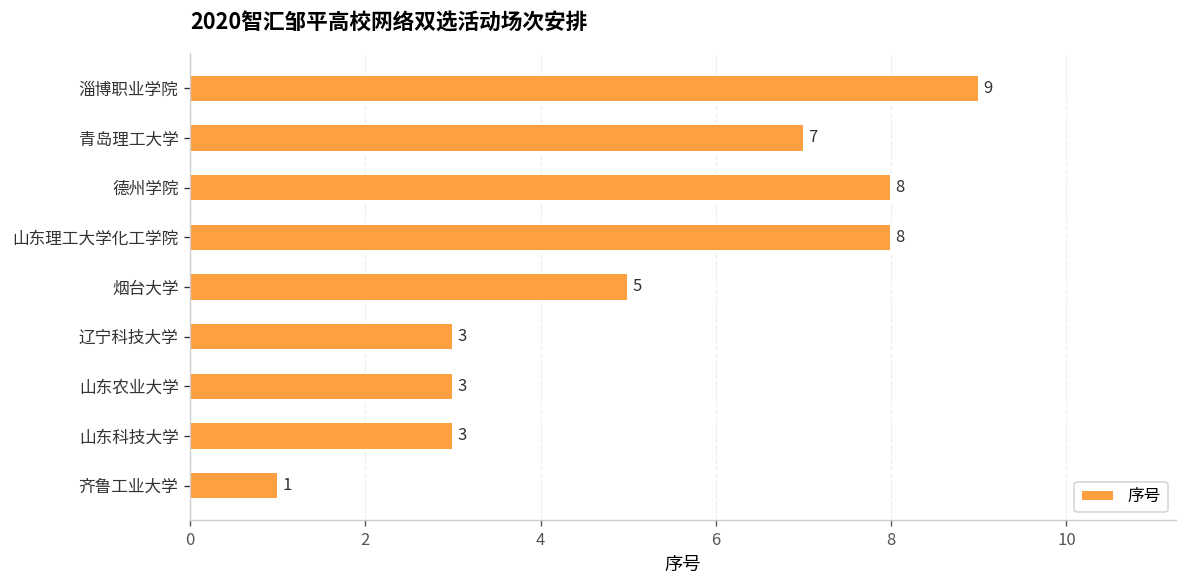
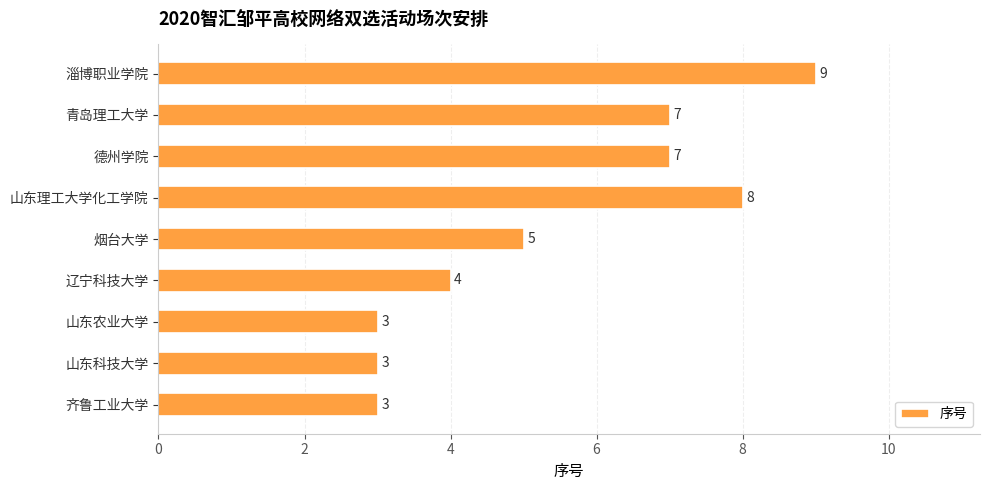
德州学院: 8 -> 7
辽宁科技大学: 3 -> 4
齐鲁工业大学: 1 -> 3
